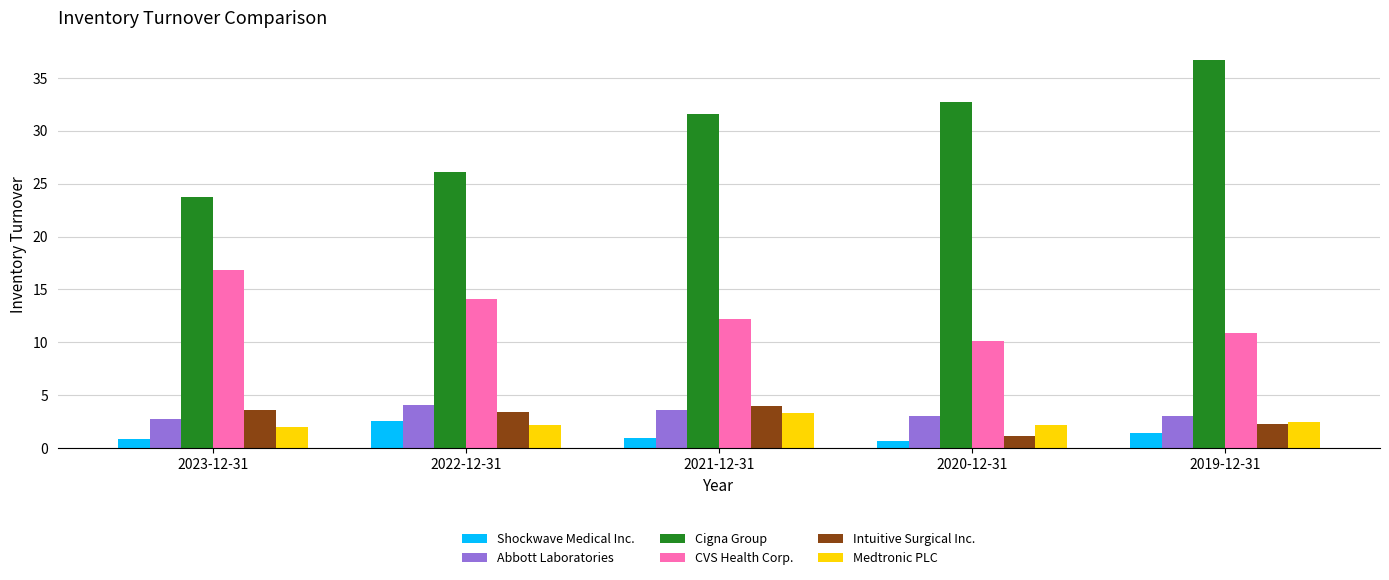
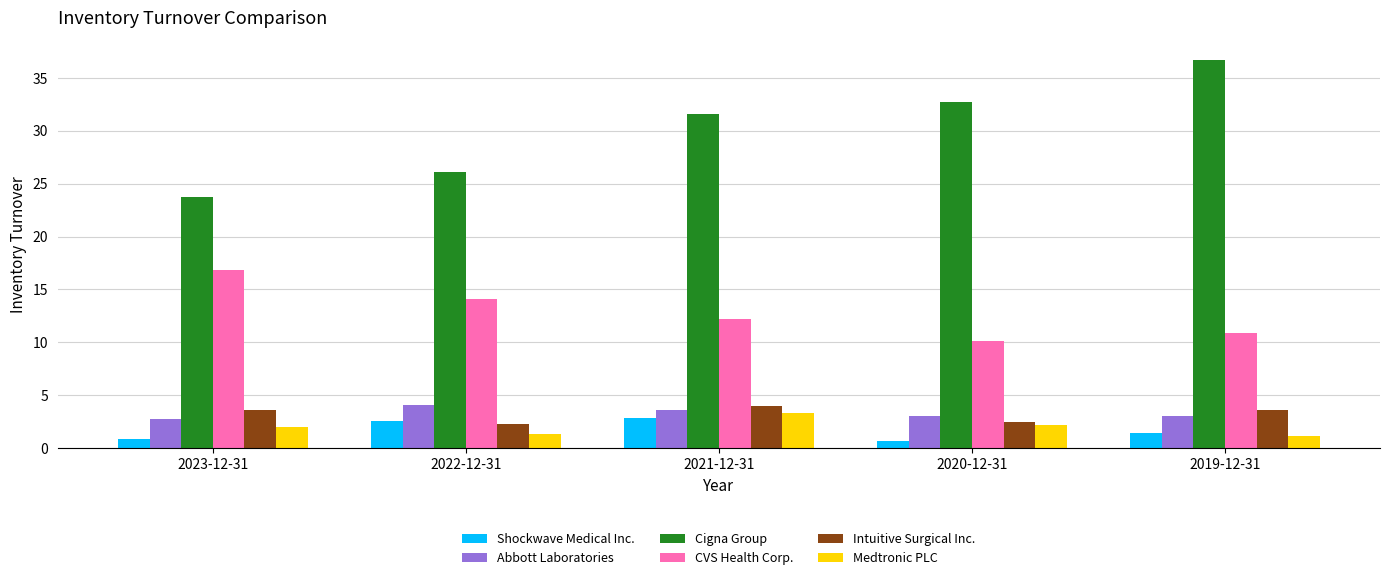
Intuitive Surgical Inc., 2022-12-31: 3.4 -> 2.3
Medtronic PLC, 2022-12-31: 2.2 -> 1.3
Shockwave Medical Inc., 2021-12-31: 1.0 -> 2.9
Intuitive Surgical Inc., 2020-12-31: 1.2 -> 2.5
Intuitive Surgical Inc., 2019-12-31: 2.3 -> 3.6
Medtronic PLC, 2019-12-31: 2.4 -> 1.1
